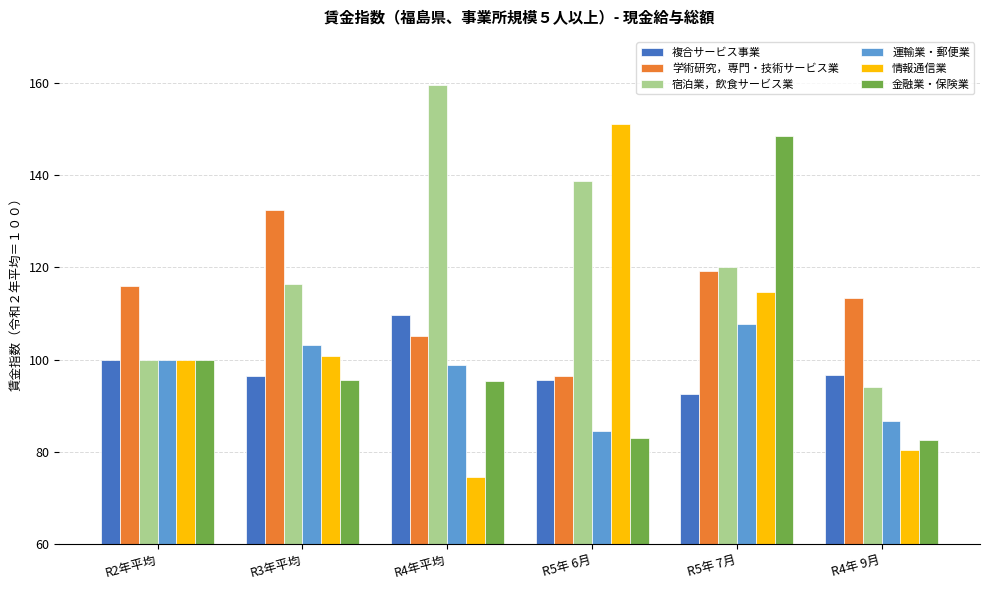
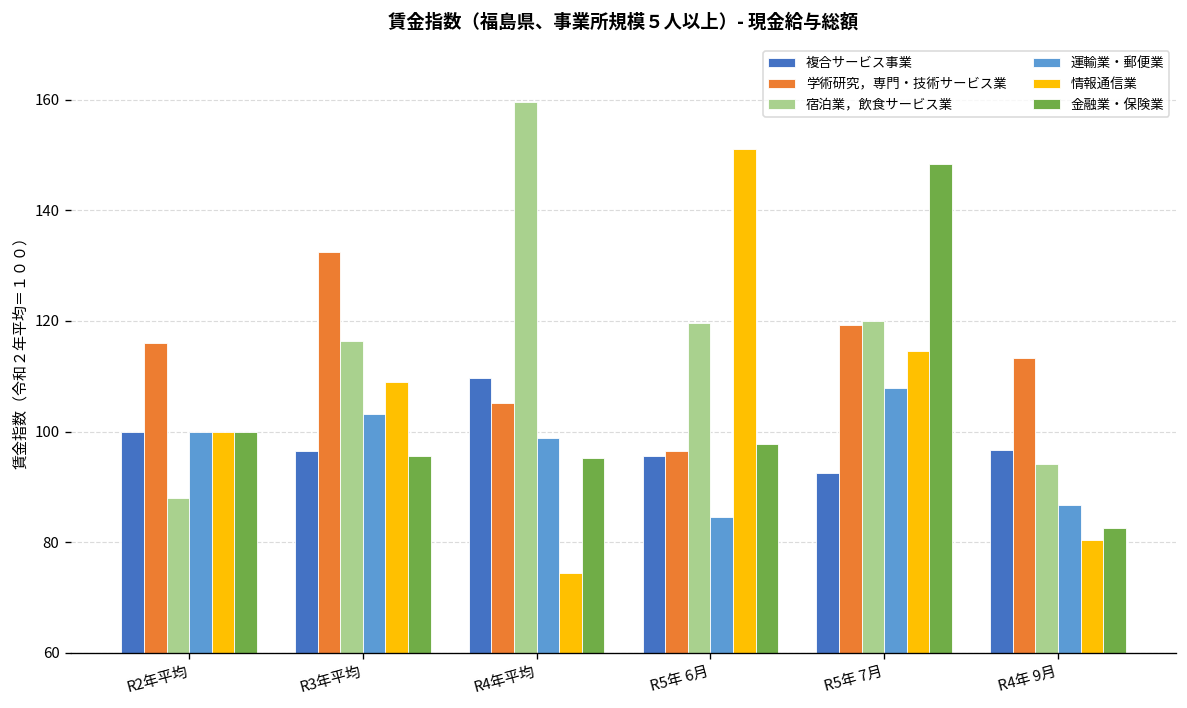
宿泊業，飲食サービス業, R2年平均: 100 -> 88
情報通信業, R3年平均: 101 -> 109
宿泊業，飲食サービス業, R5年 6月: 139 -> 120
金融業・保険業, R5年 6月: 83 -> 98
